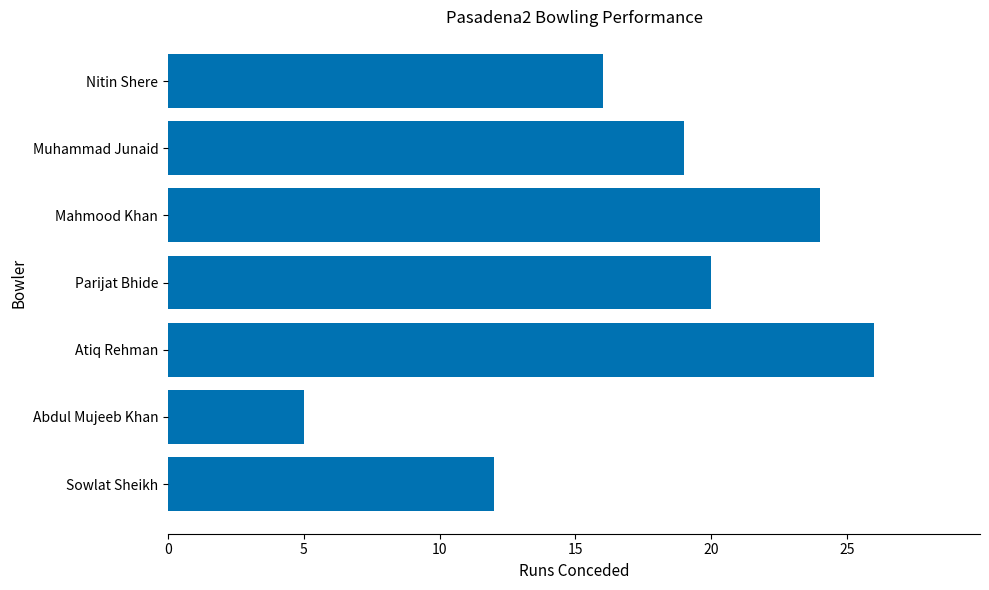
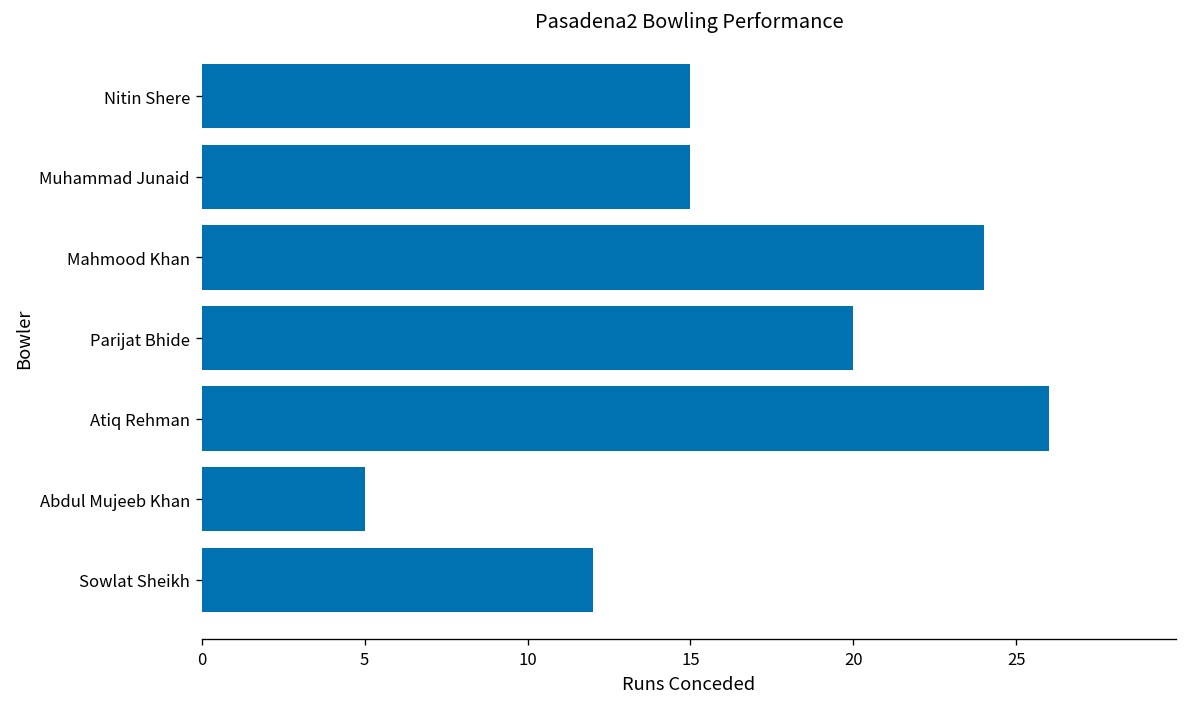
Nitin Shere: 16 -> 15
Muhammad Junaid: 19 -> 15
